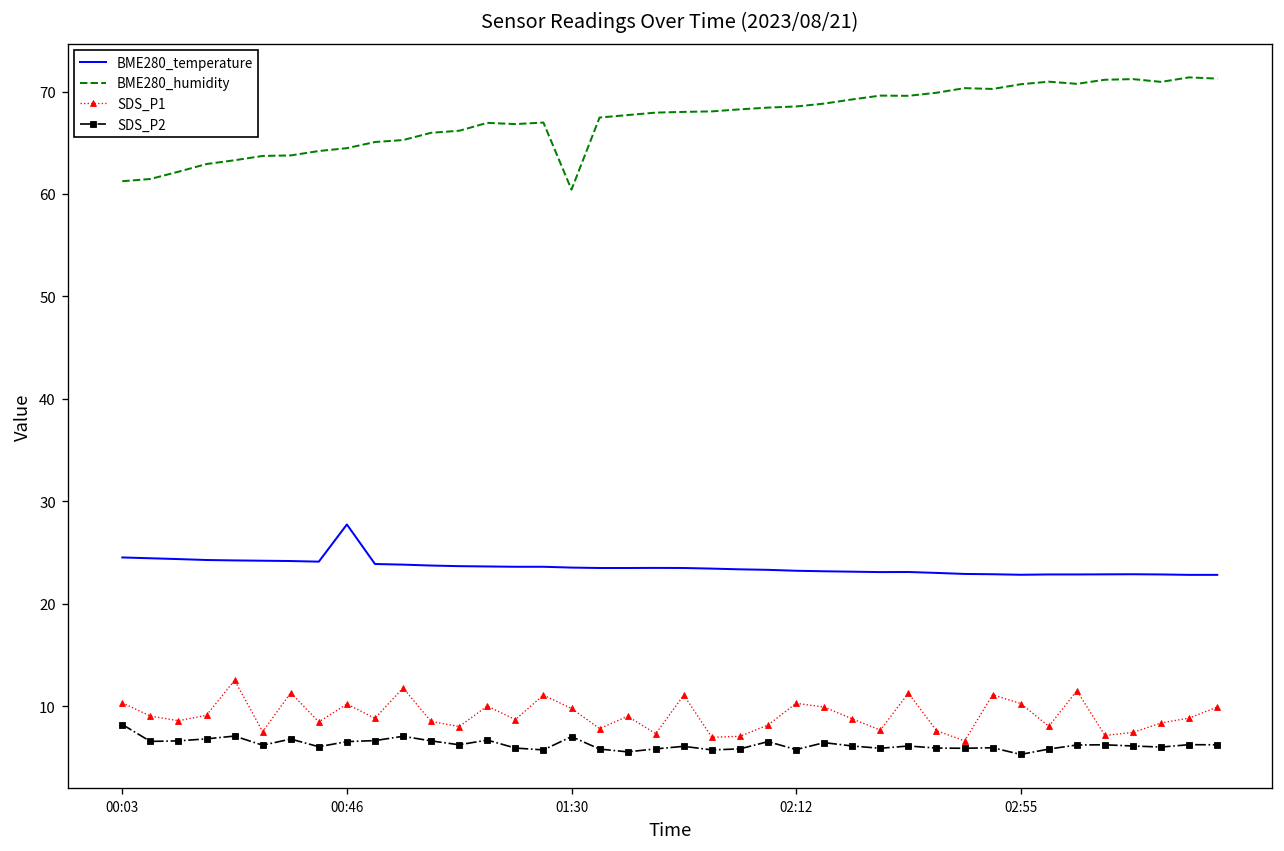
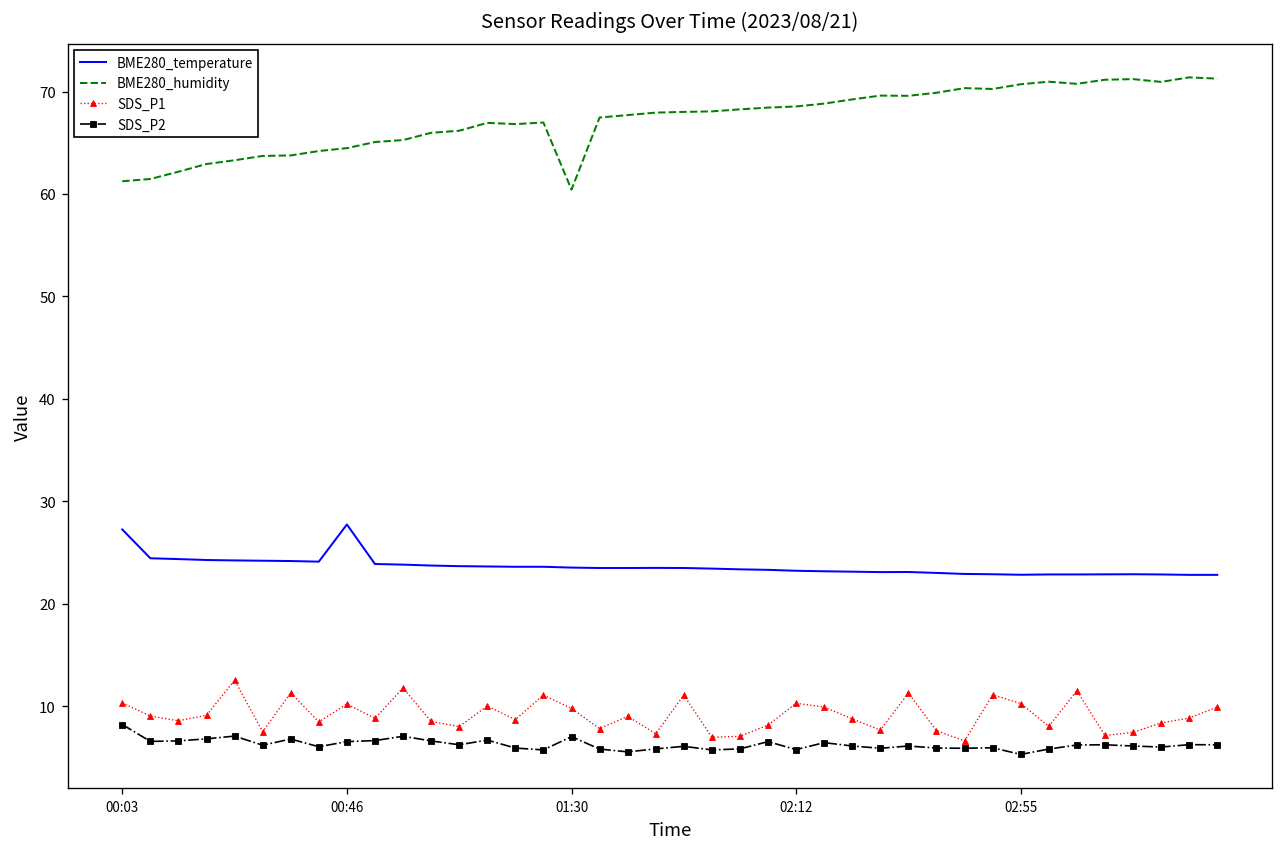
BME280_temperature, 00:03: 25 -> 27
